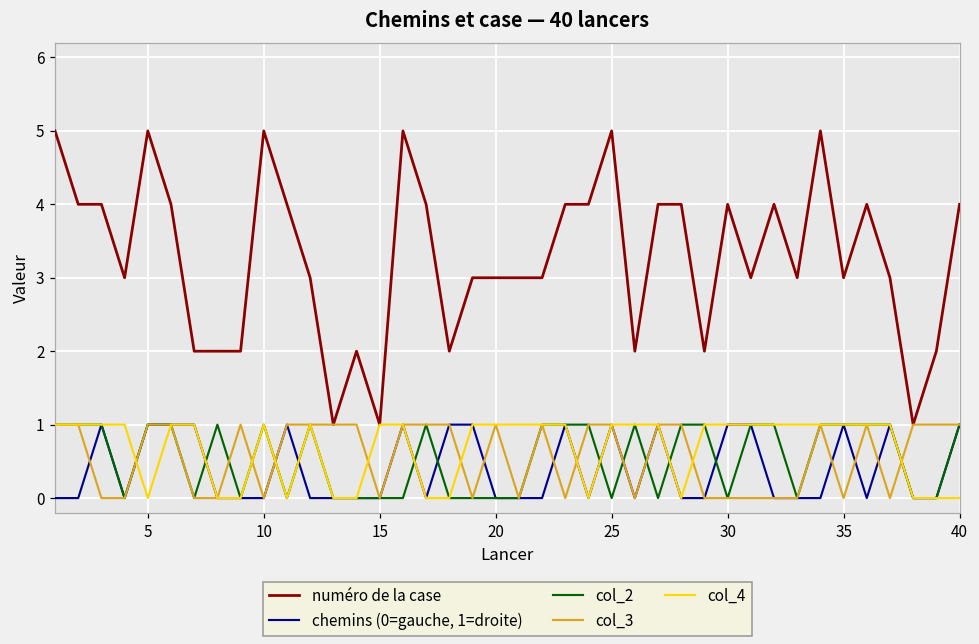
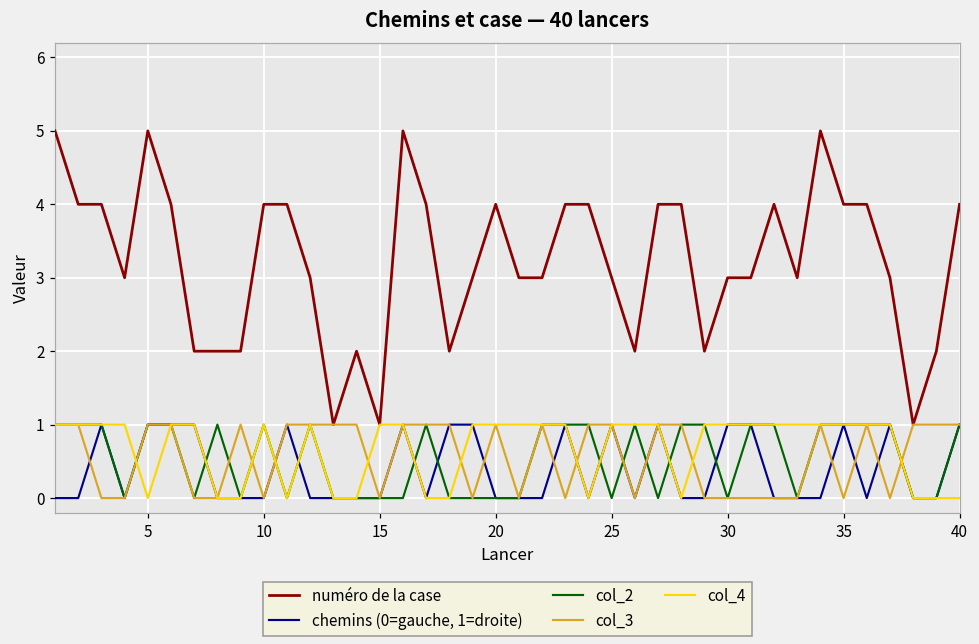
numéro de la case, 10: 5 -> 4
numéro de la case, 20: 3 -> 4
numéro de la case, 25: 5 -> 3
numéro de la case, 30: 4 -> 3
numéro de la case, 35: 3 -> 4
